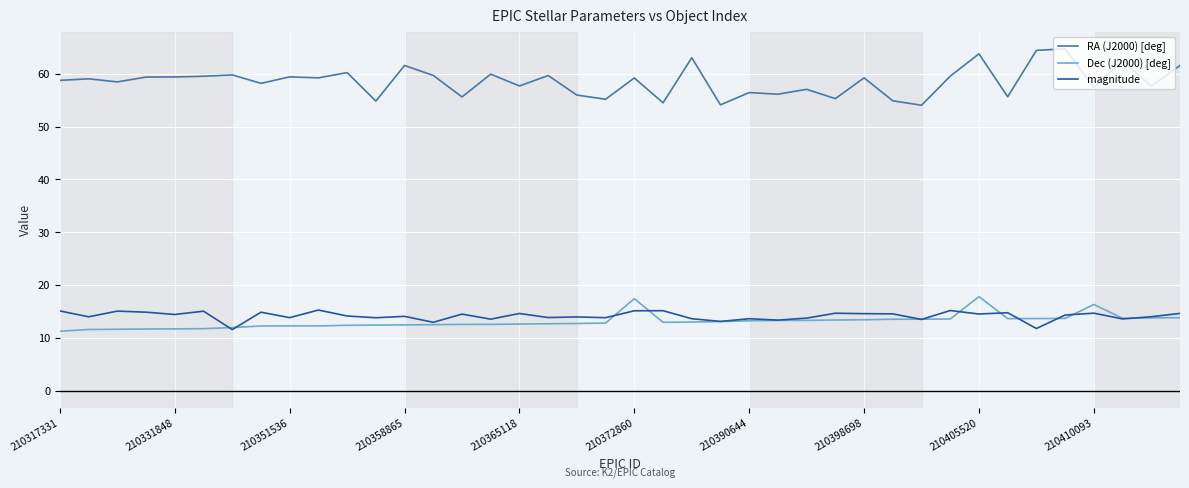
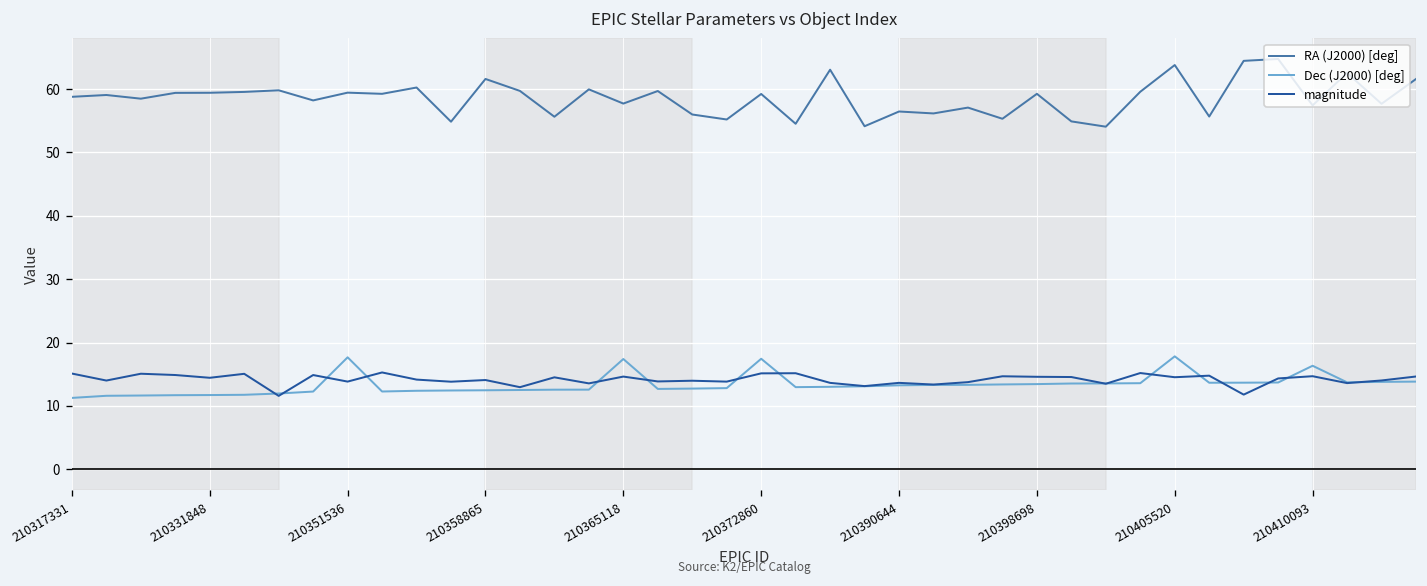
Dec (J2000) [deg], 210351536: 12 -> 18
Dec (J2000) [deg], 210365118: 13 -> 17
